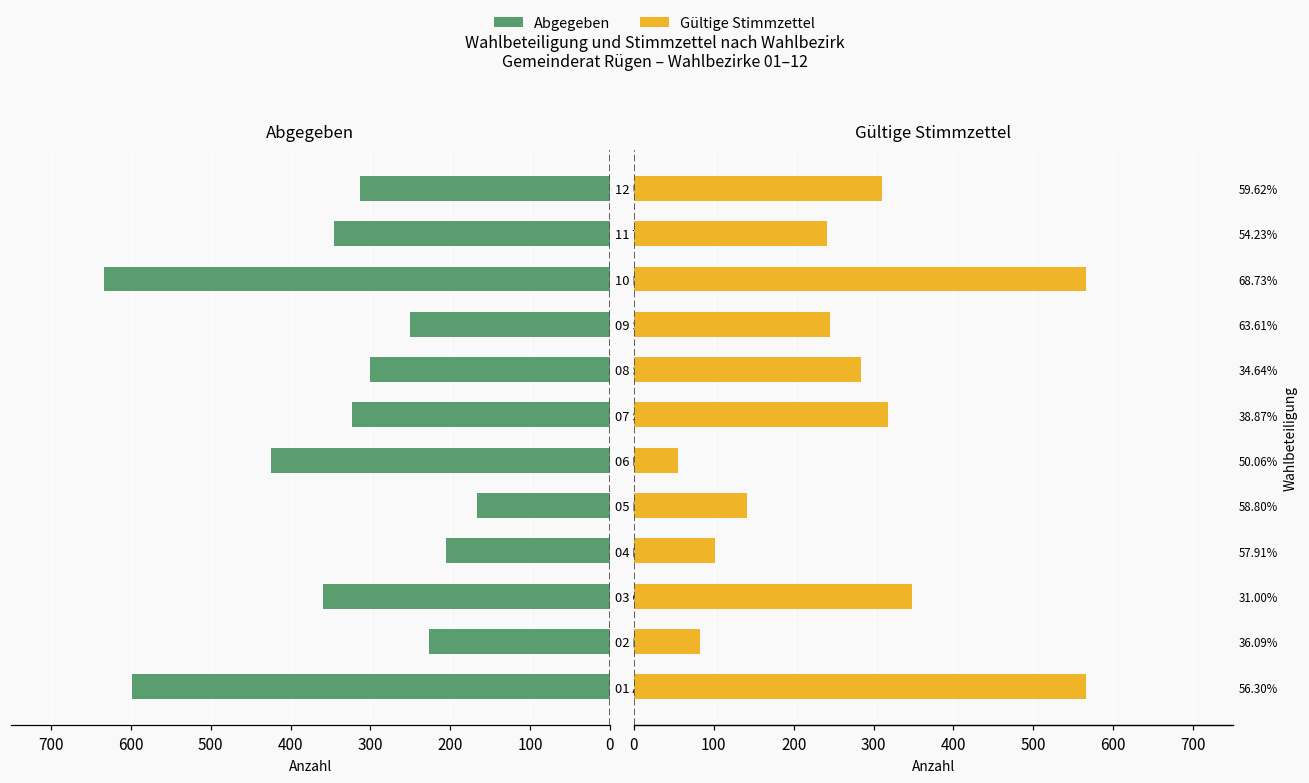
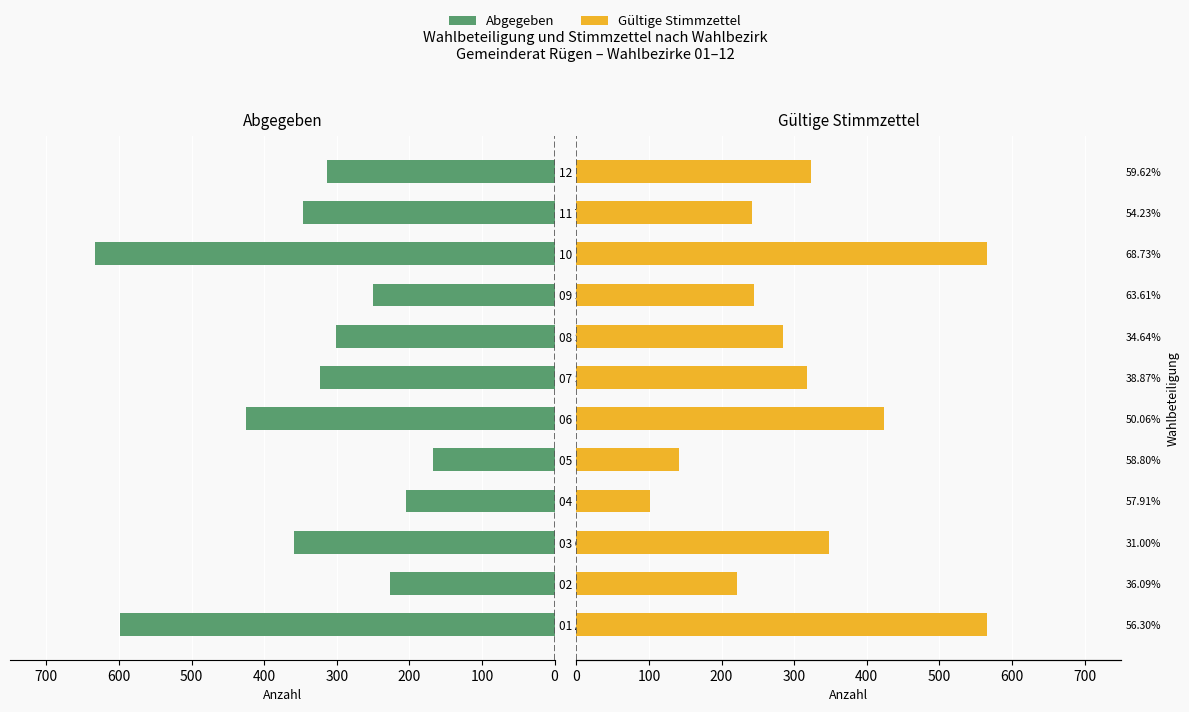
Gültige Stimmzettel, 59.62%: 310 -> 320
Gültige Stimmzettel, 50.06%: 60 -> 420
Gültige Stimmzettel, 36.09%: 80 -> 220
